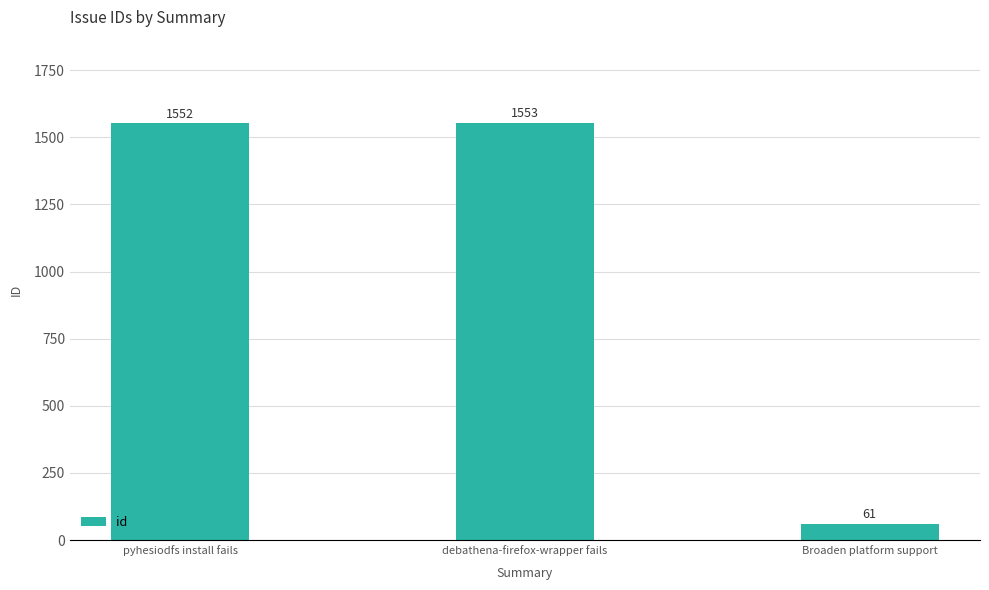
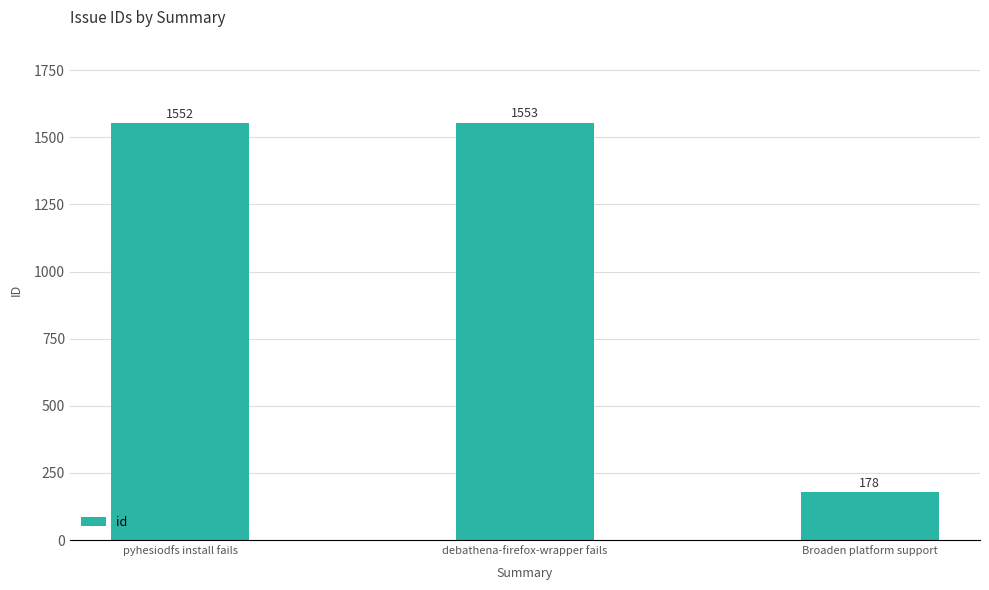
Broaden platform support: 61 -> 178
